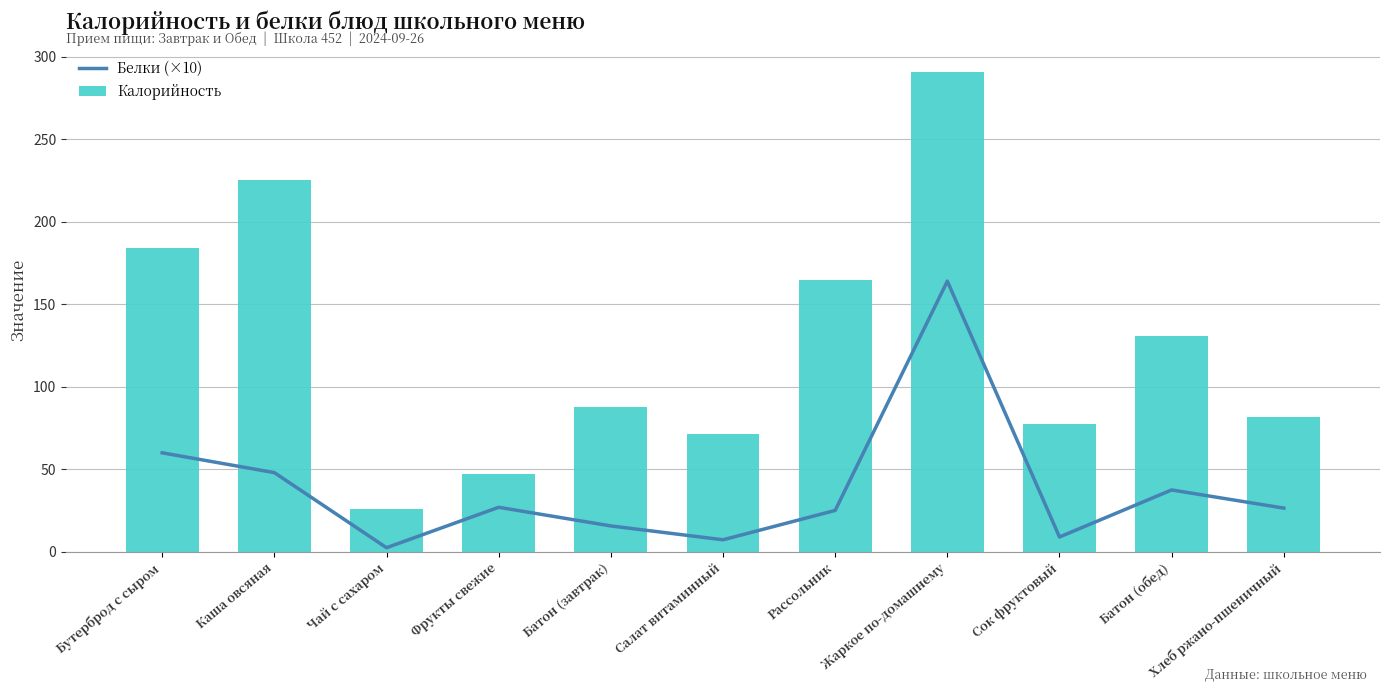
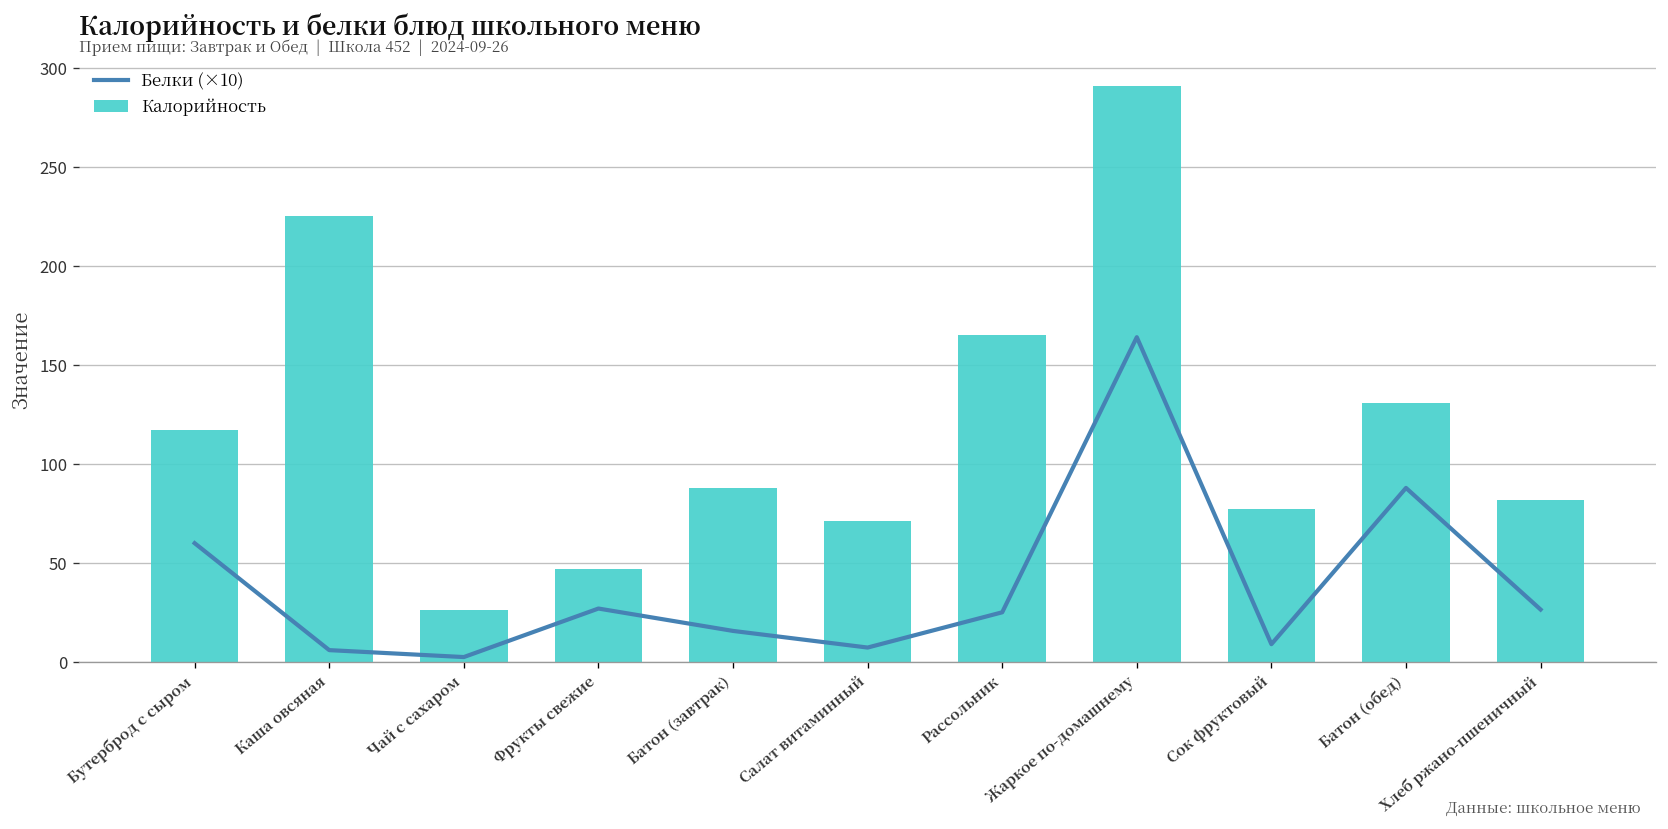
Калорийность, Бутерброд с сыром: 184 -> 117
Белки (×10), Каша овсяная: 48 -> 6
Белки (×10), Батон (обед): 38 -> 88
